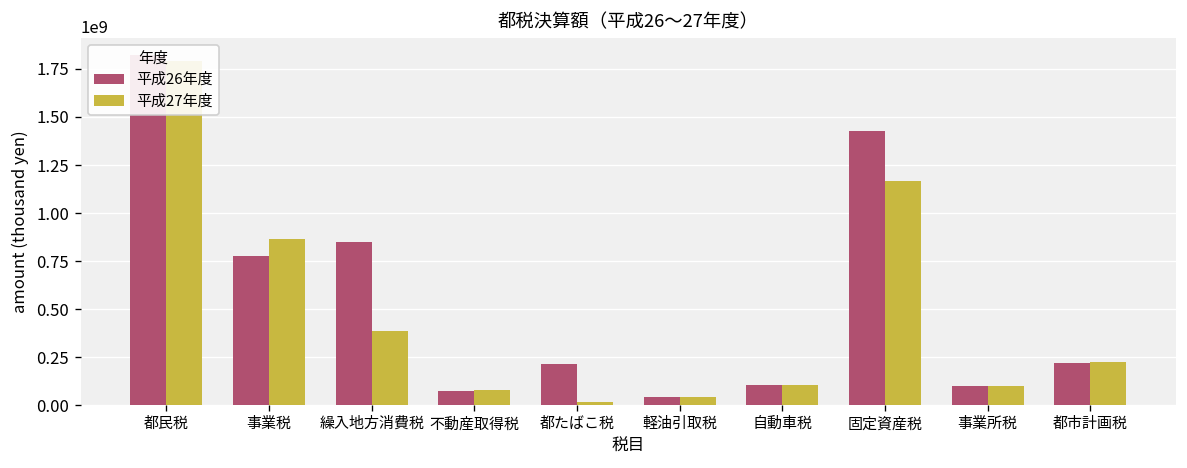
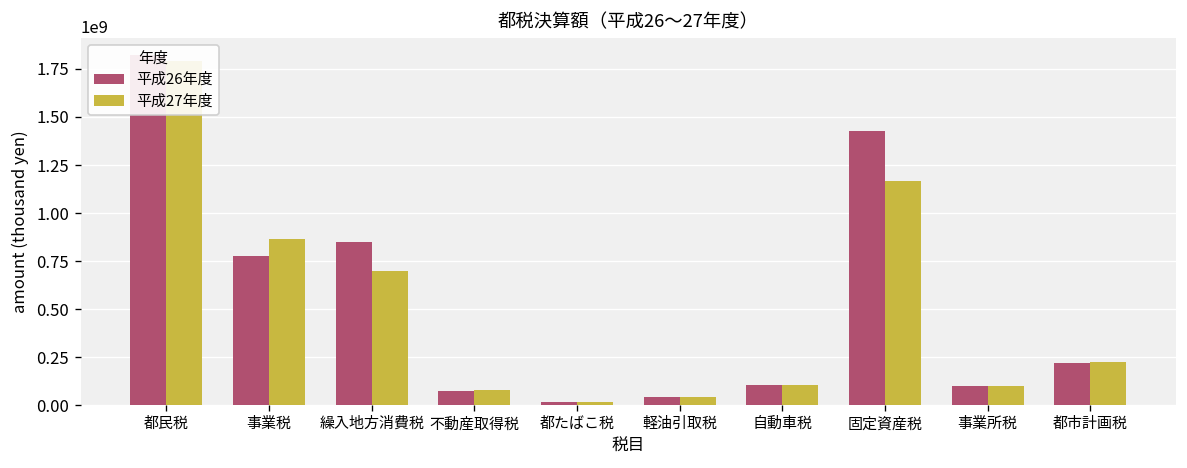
平成27年度, 繰入地方消費税: 390000000 -> 700000000
平成26年度, 都たばこ税: 210000000 -> 20000000
